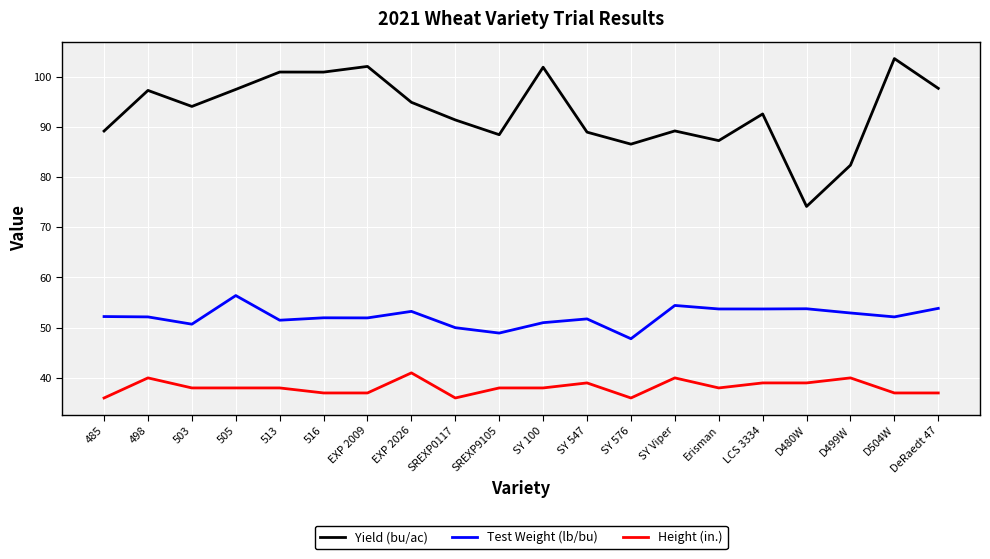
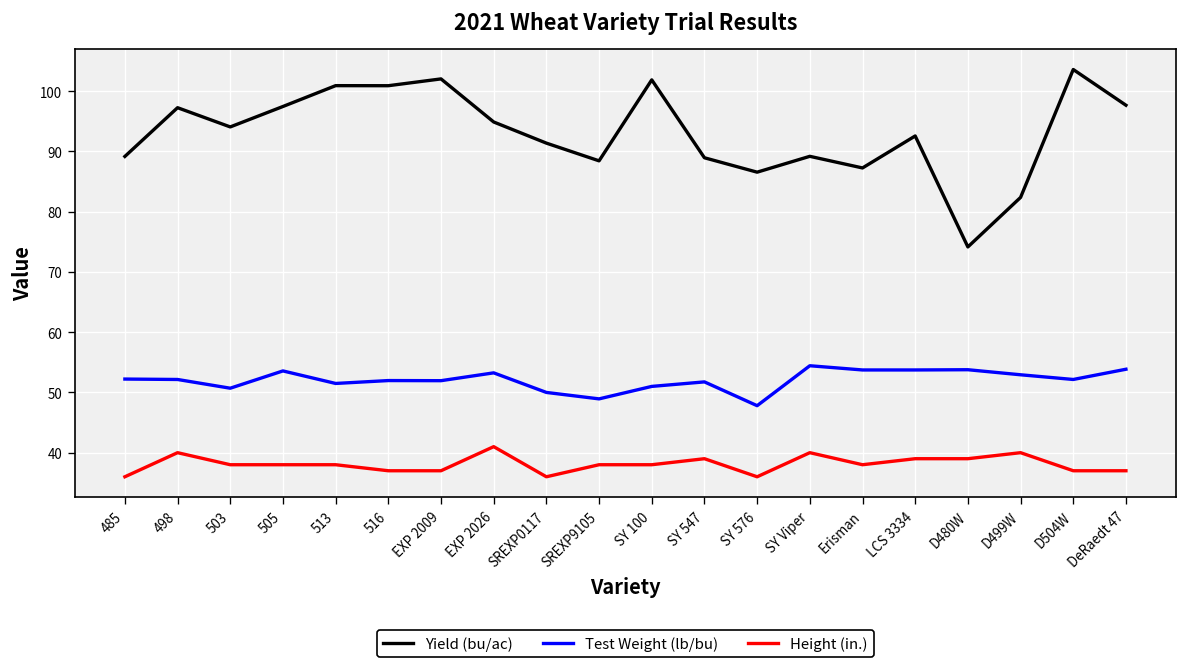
Test Weight (lb/bu), 505: 56 -> 54
